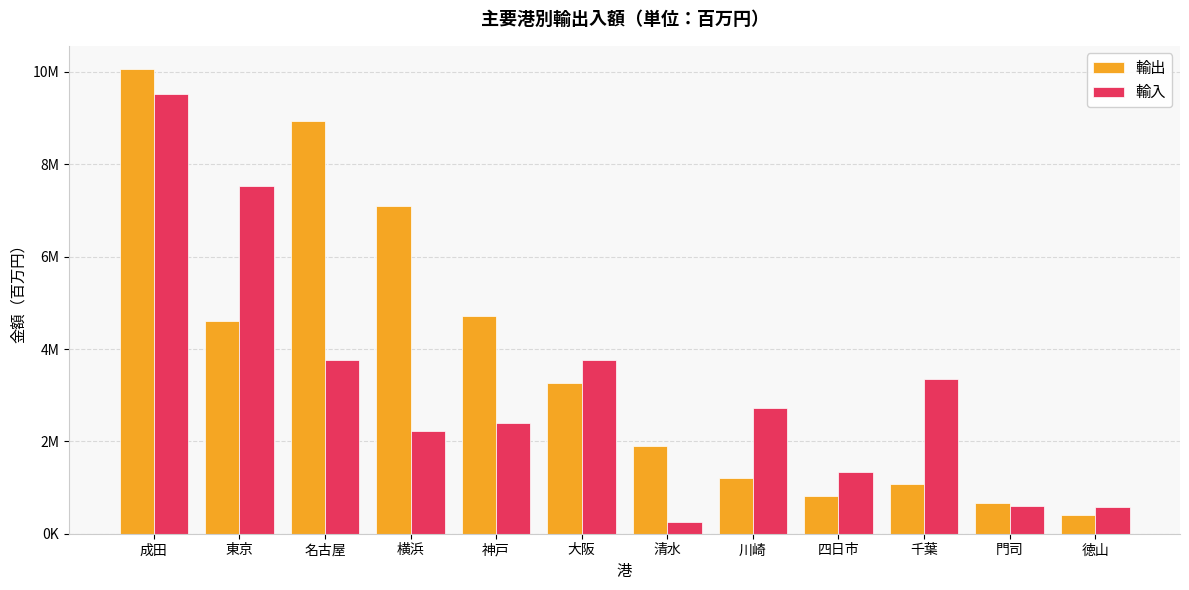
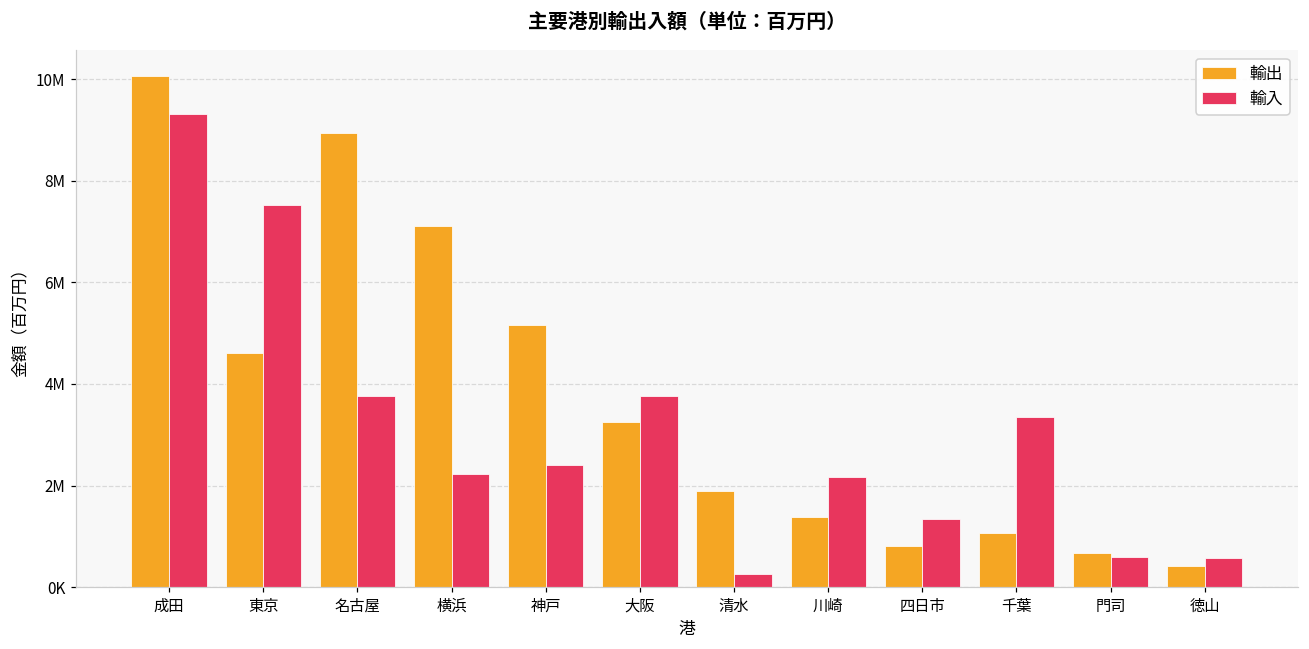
輸入, 成田: 9500000 -> 9300000
輸出, 神戸: 4700000 -> 5200000
輸出, 川崎: 1200000 -> 1400000
輸入, 川崎: 2700000 -> 2200000
